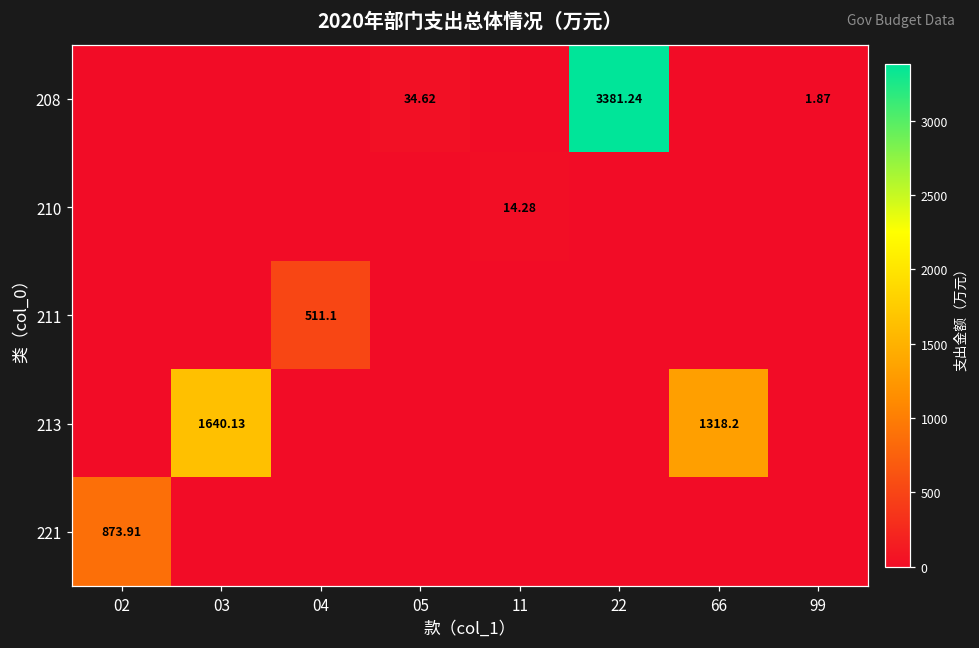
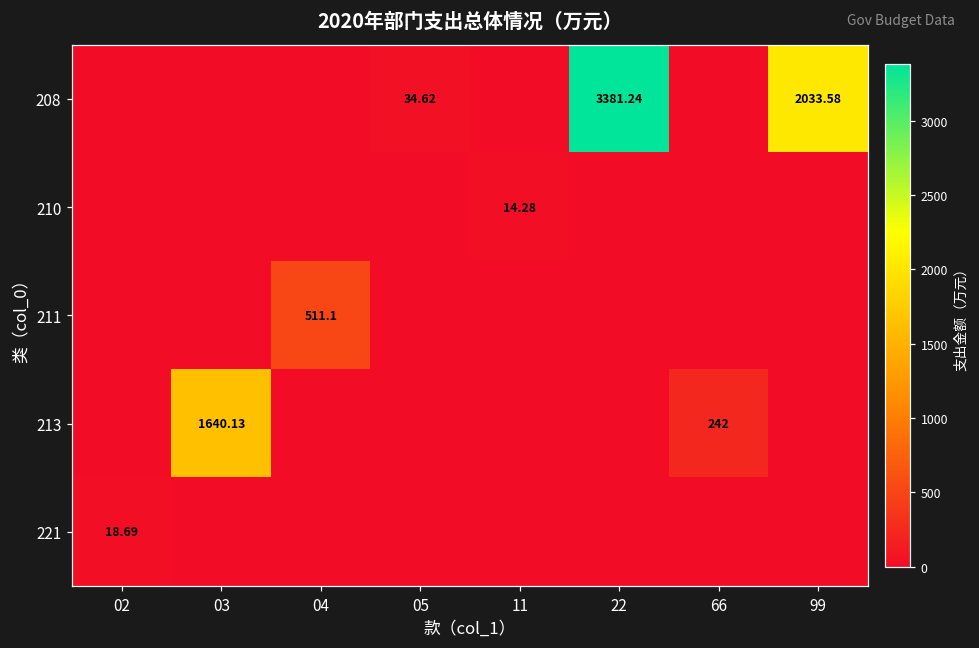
208, 99: 1.87 -> 2033.58
213, 66: 1318.2 -> 242
221, 02: 873.91 -> 18.69
